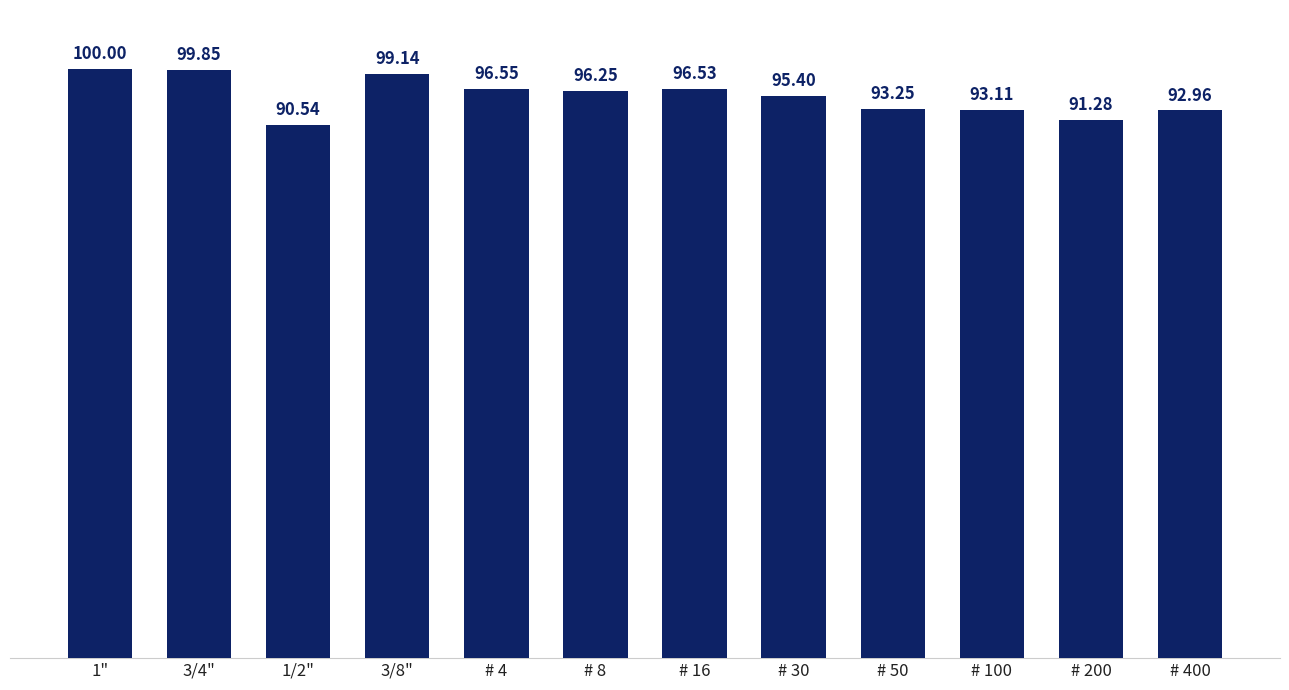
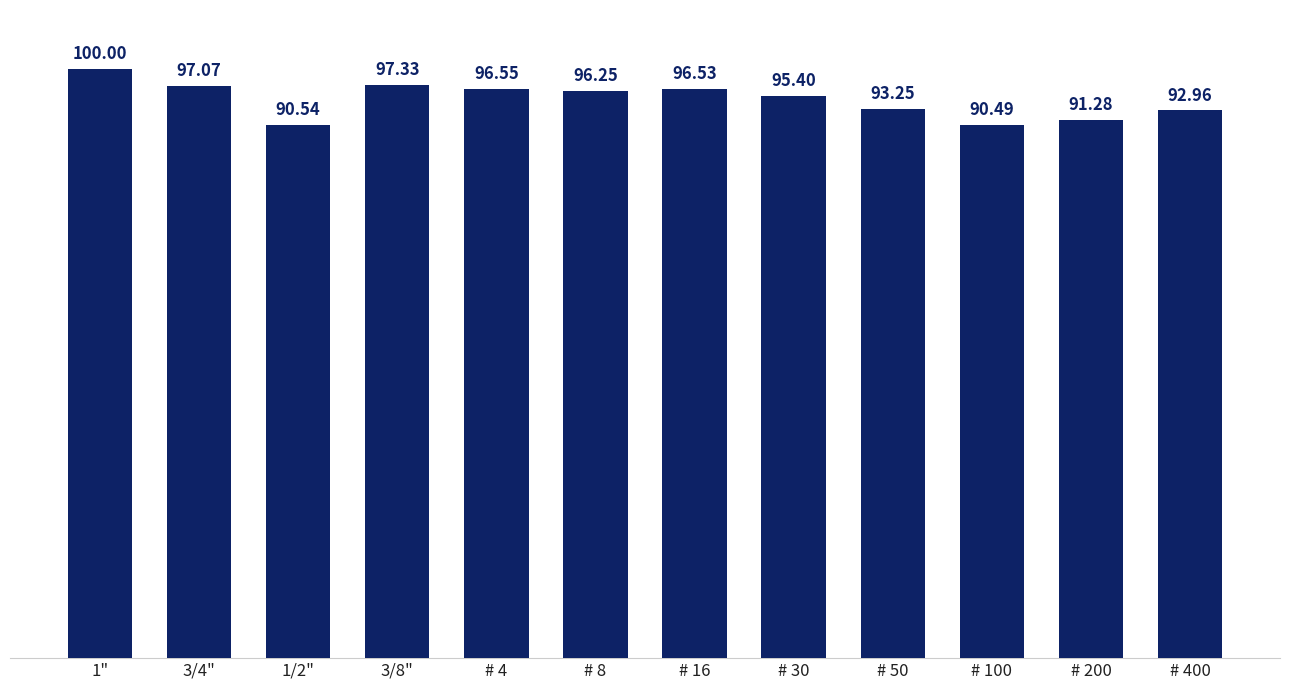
3/4": 99.85 -> 97.07
3/8": 99.14 -> 97.33
# 100: 93.11 -> 90.49
